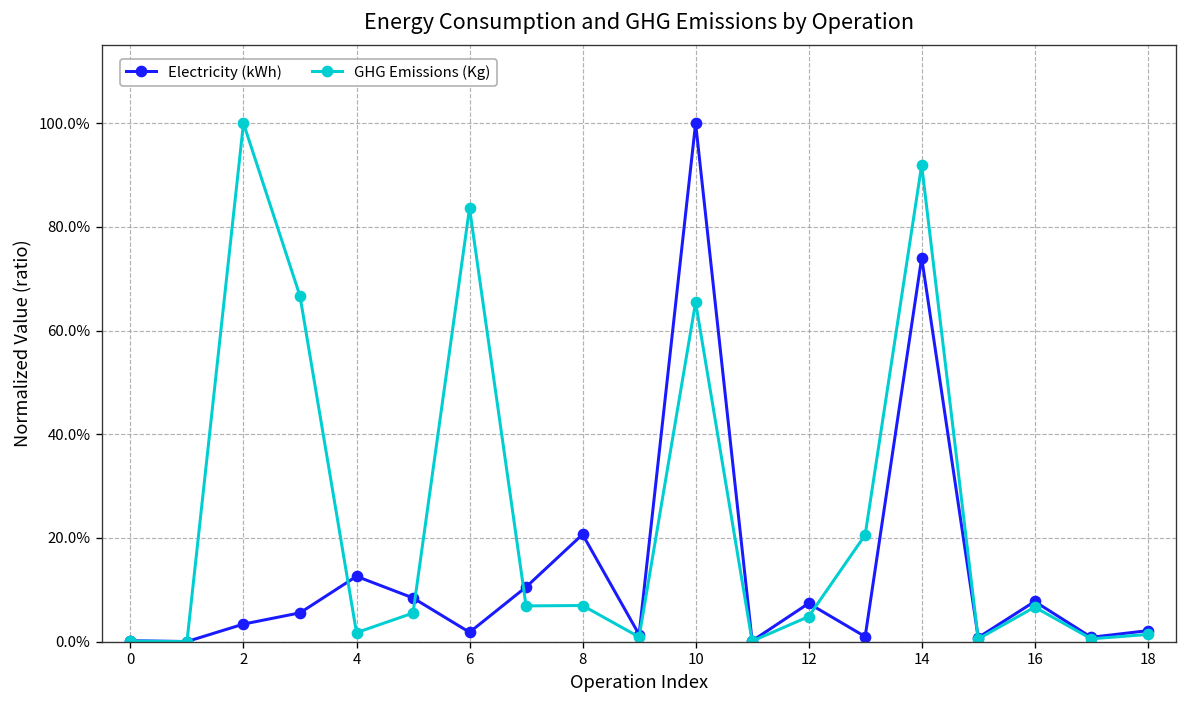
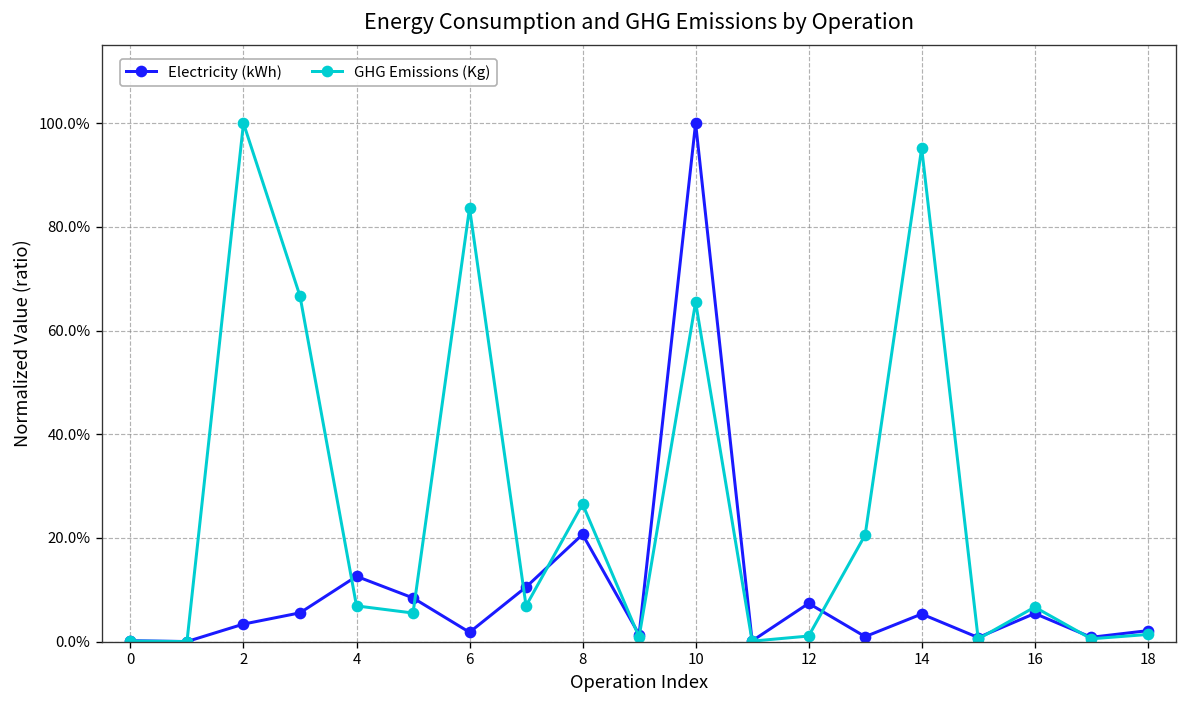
GHG Emissions (Kg), 4: 2% -> 7%
GHG Emissions (Kg), 8: 7% -> 27%
GHG Emissions (Kg), 12: 5% -> 1%
Electricity (kWh), 14: 74% -> 5%
GHG Emissions (Kg), 14: 92% -> 95%
Electricity (kWh), 16: 8% -> 5%
